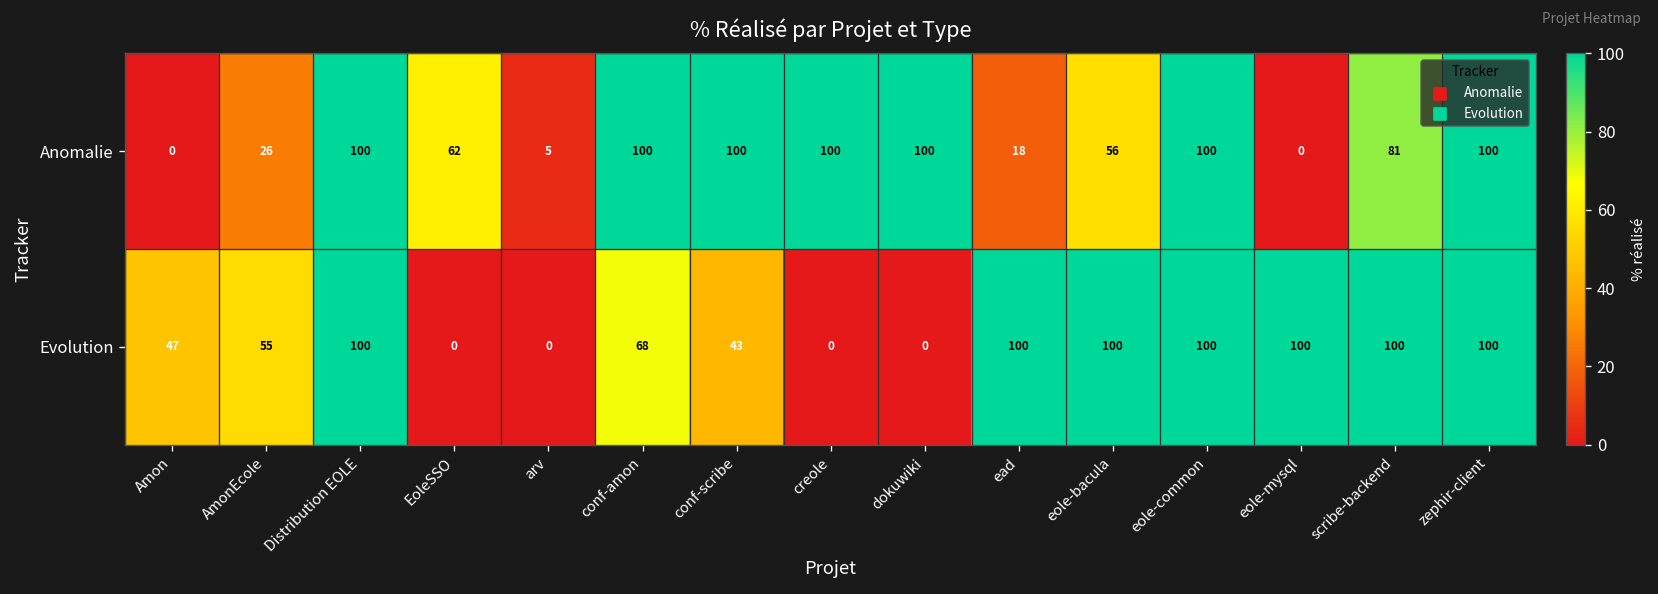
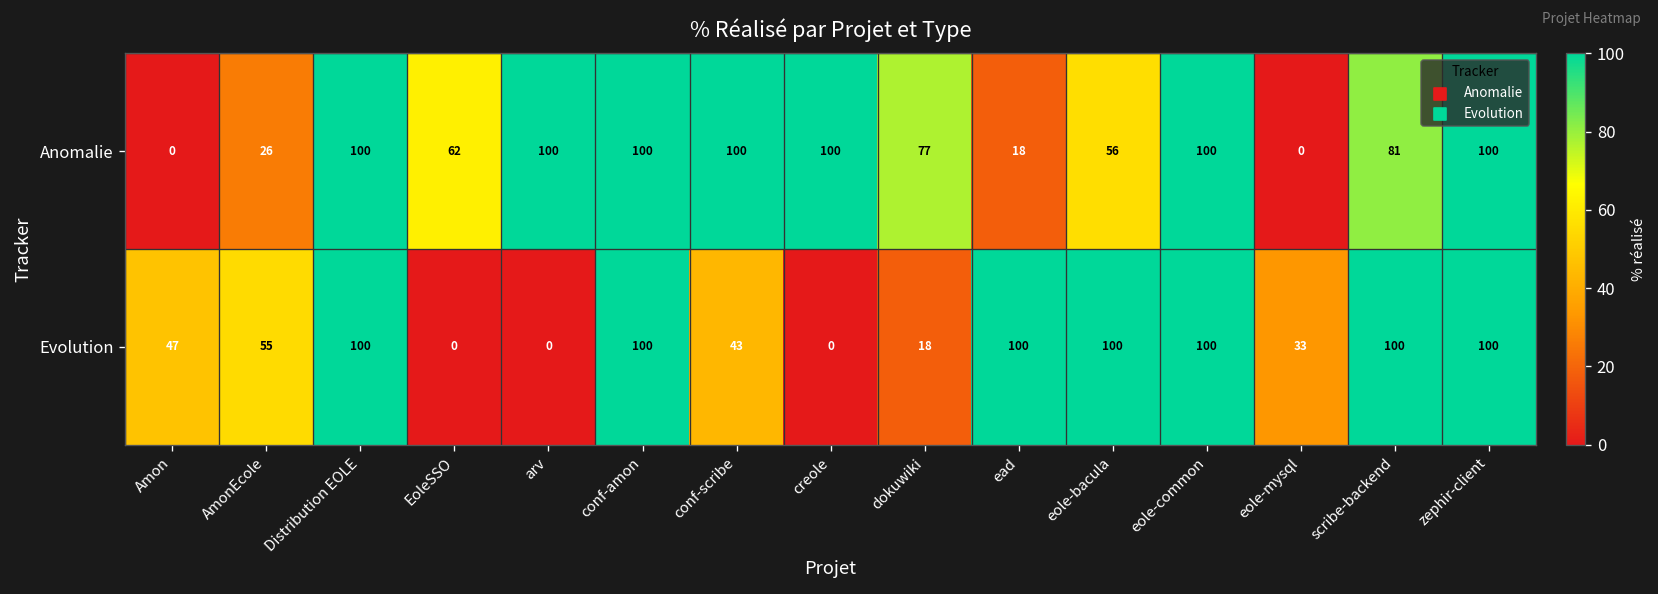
Anomalie, arv: 5 -> 100
Anomalie, dokuwiki: 100 -> 77
Evolution, conf-amon: 68 -> 100
Evolution, dokuwiki: 0 -> 18
Evolution, eole-mysql: 100 -> 33
